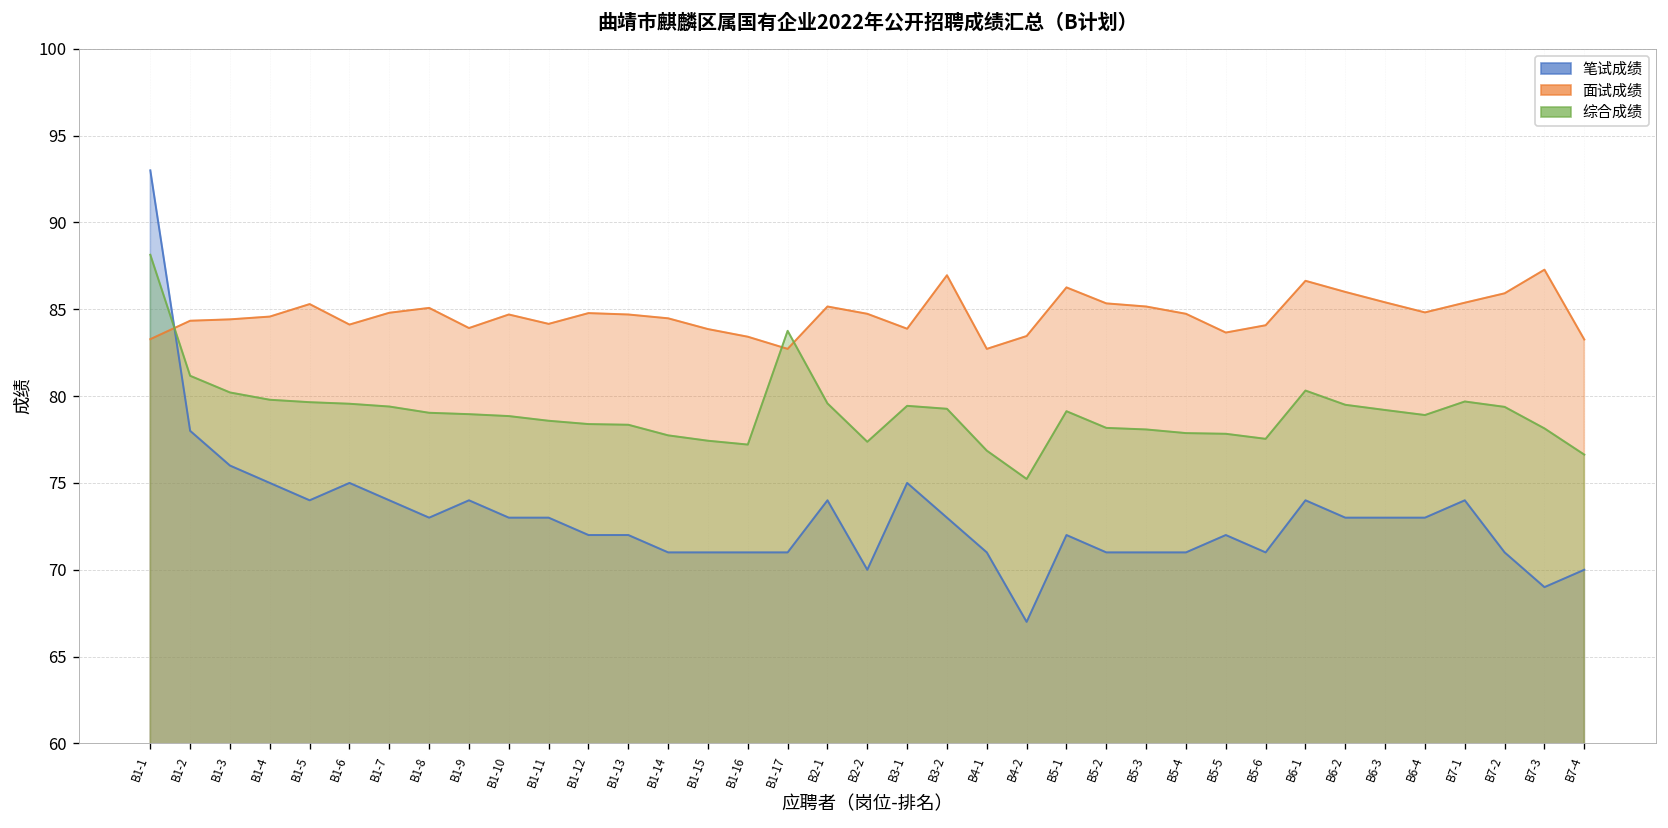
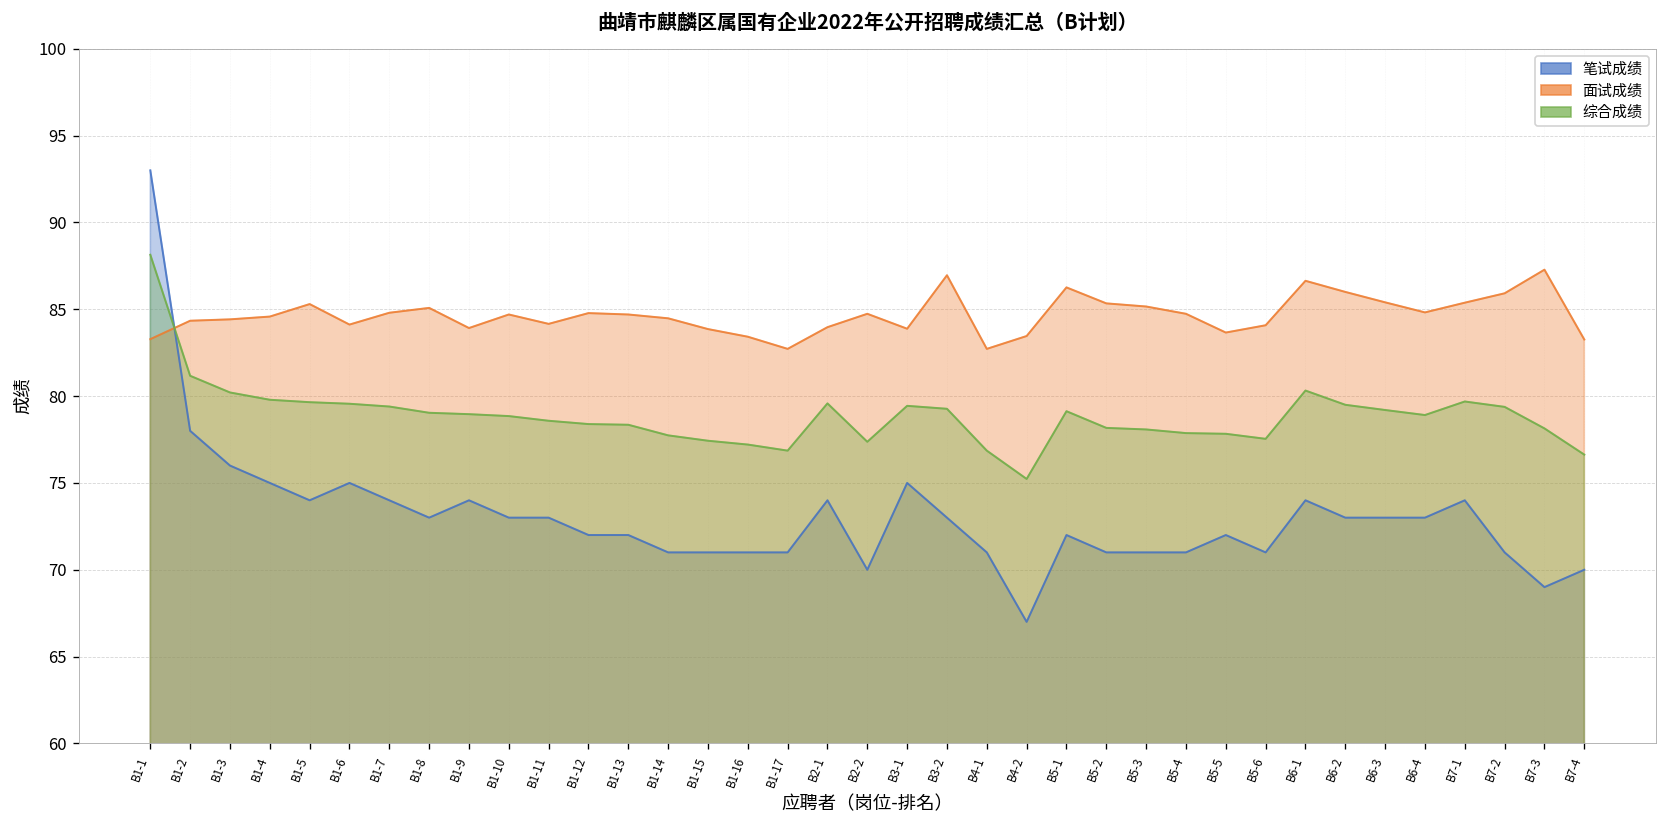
综合成绩, B1-17: 83.8 -> 76.9
面试成绩, B2-1: 85.2 -> 84.0
